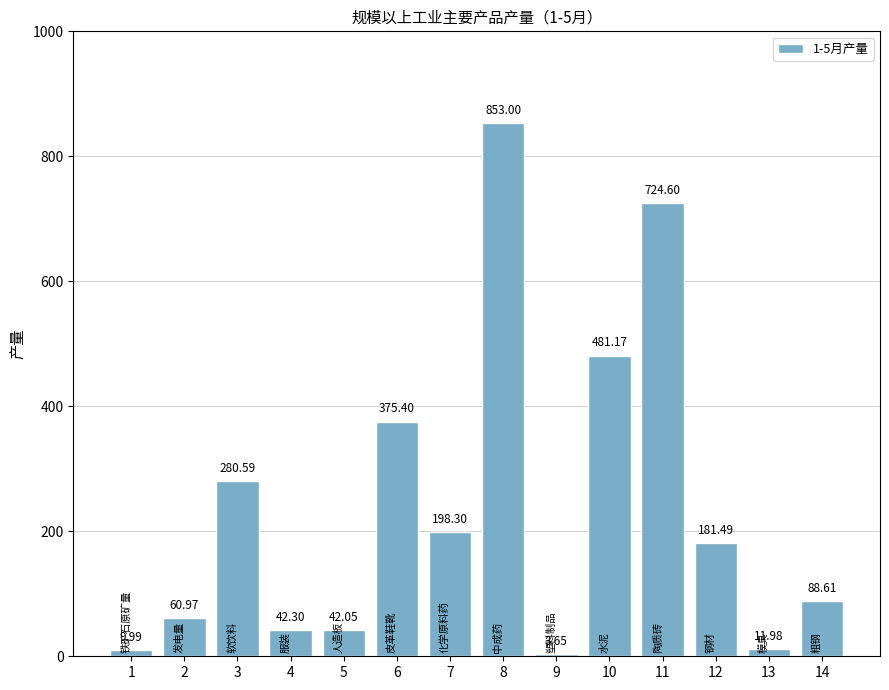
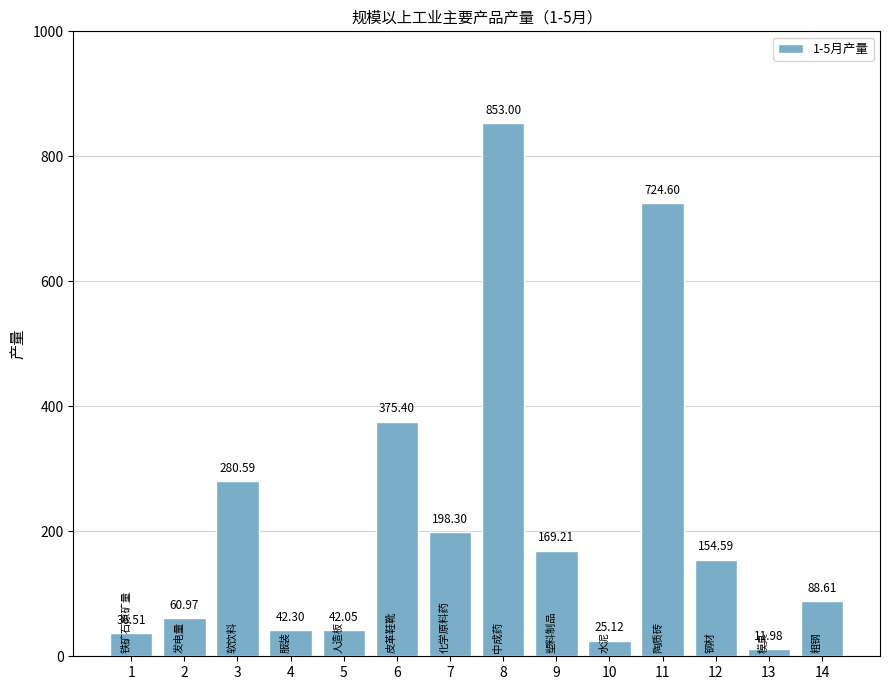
1: 9.99 -> 36.51
9: 3.65 -> 169.21
10: 481.17 -> 25.12
12: 181.49 -> 154.59
